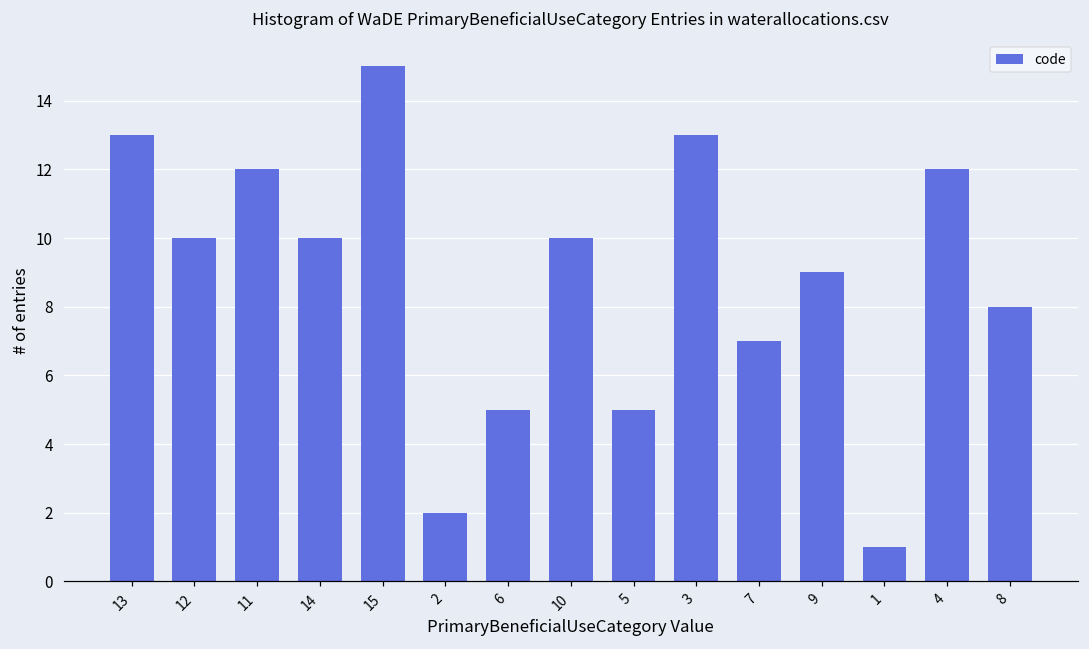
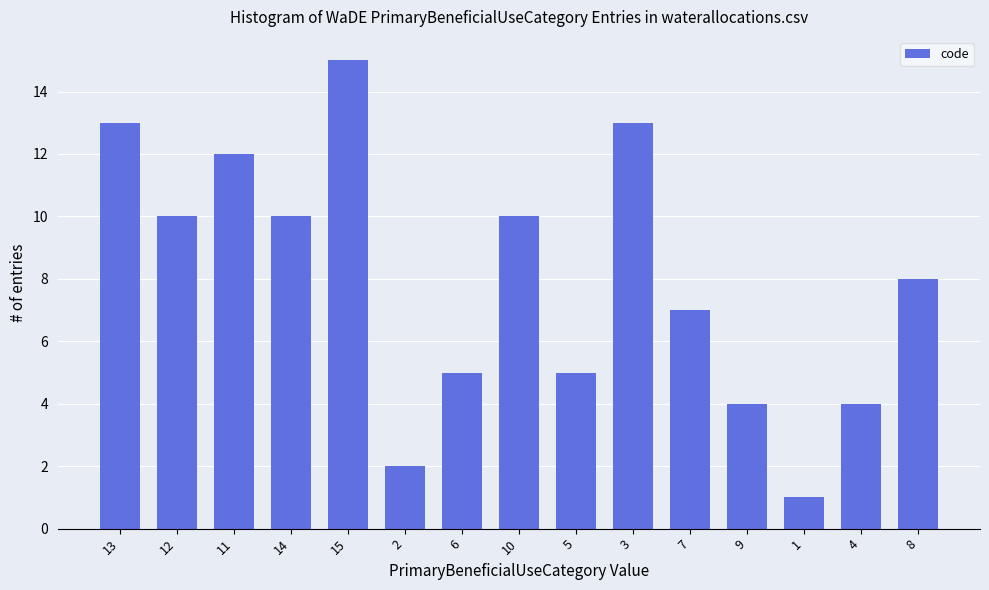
9: 9 -> 4
4: 12 -> 4
